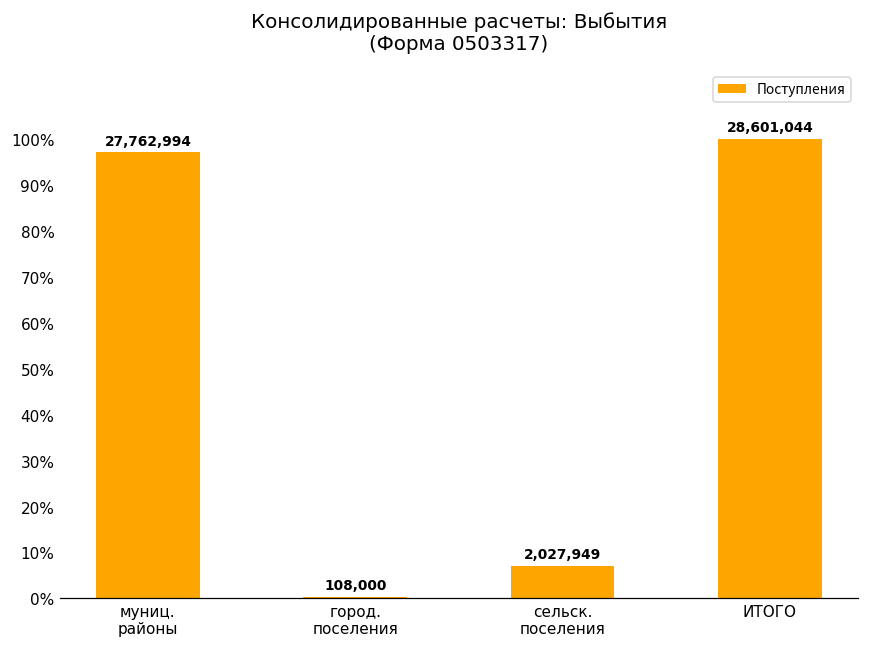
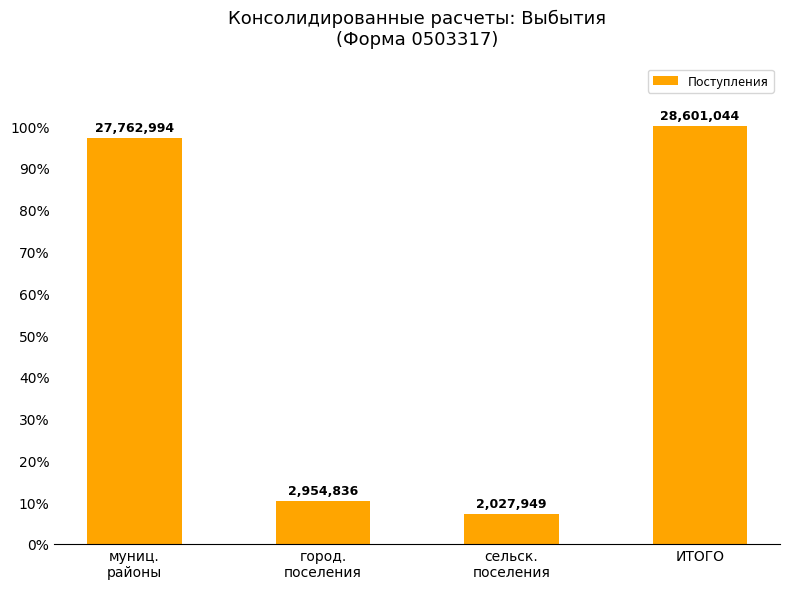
город. поселения: 108,000 -> 2,954,836
